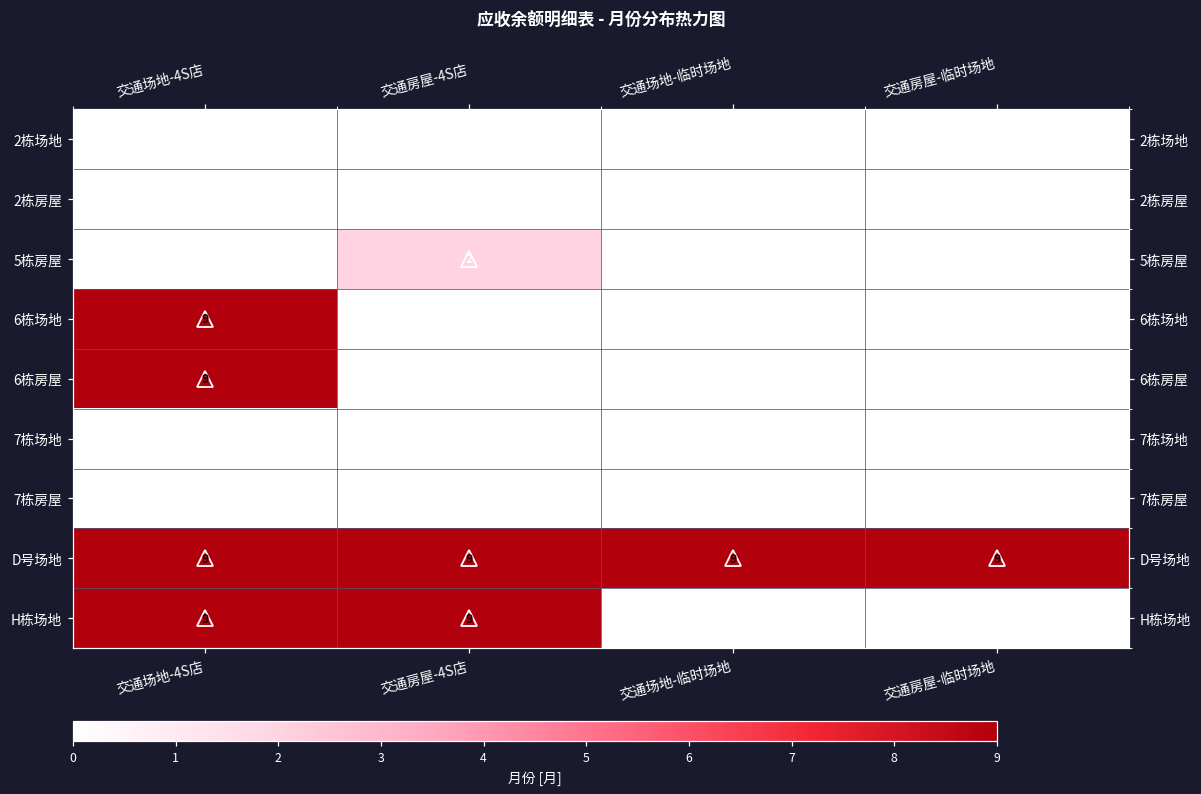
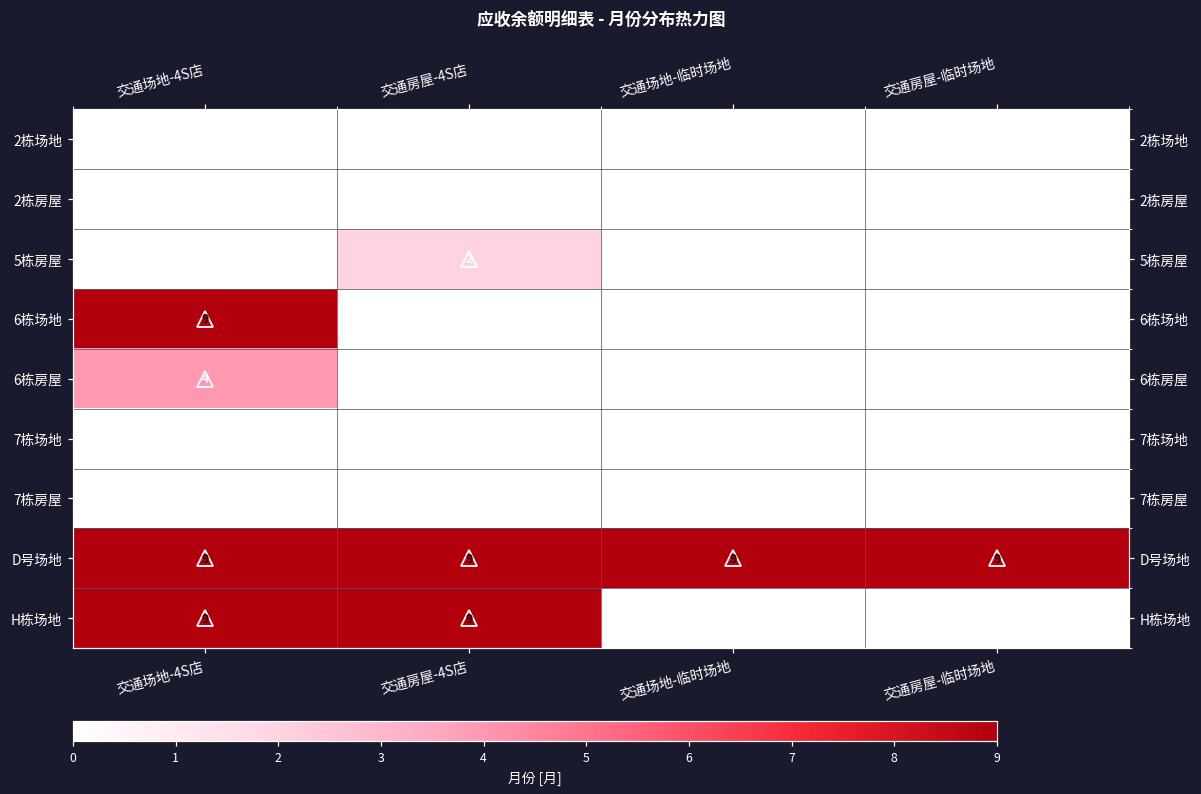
6栋房屋, 交通场地-4S店: 9 -> 4
